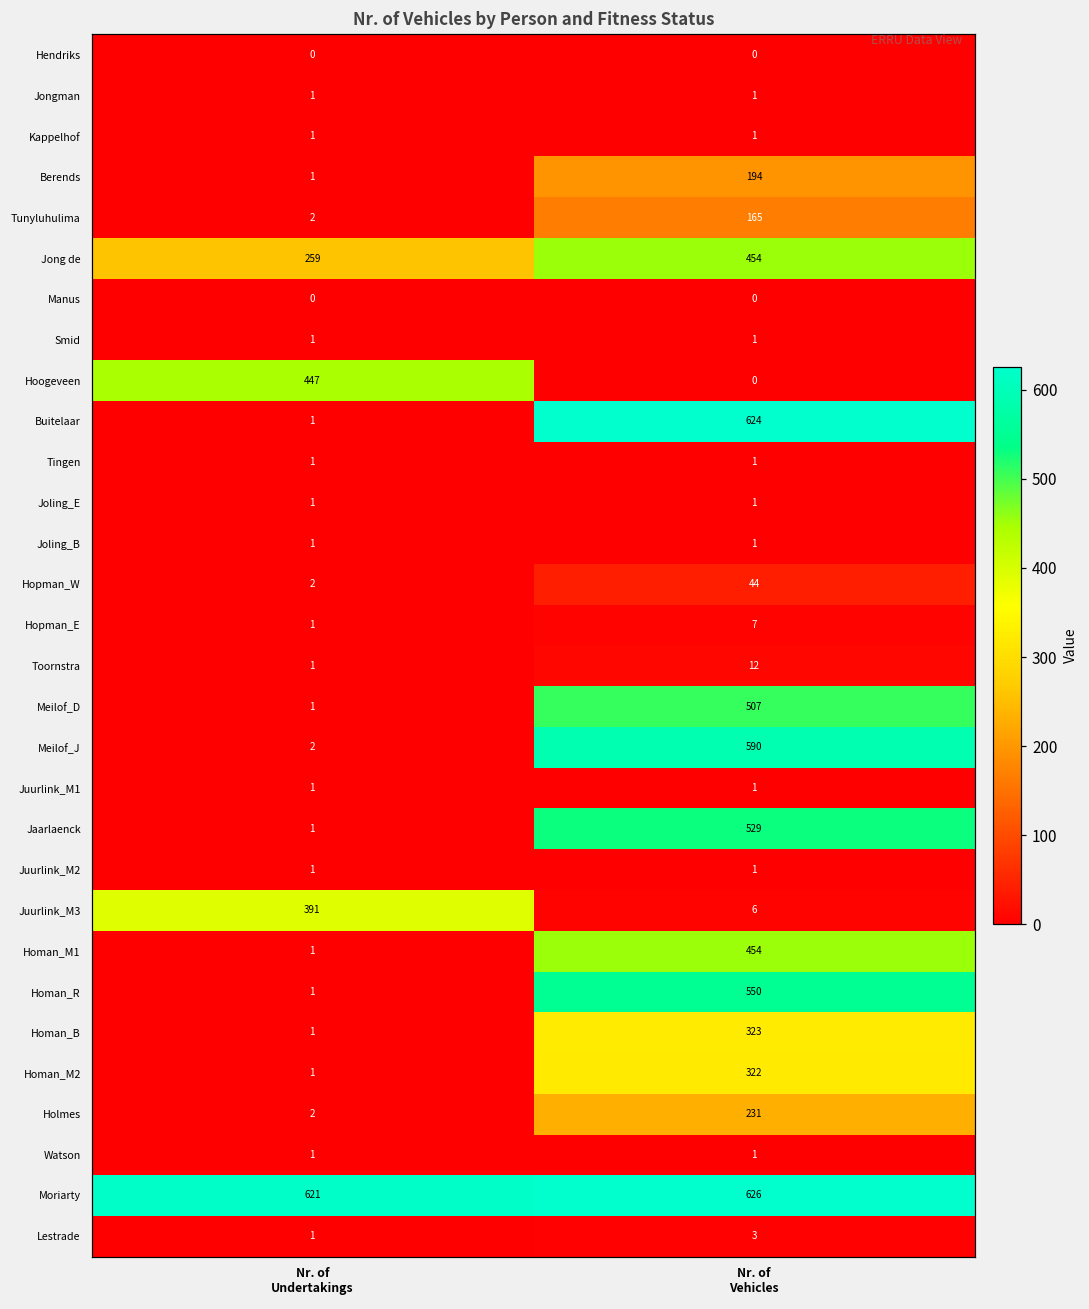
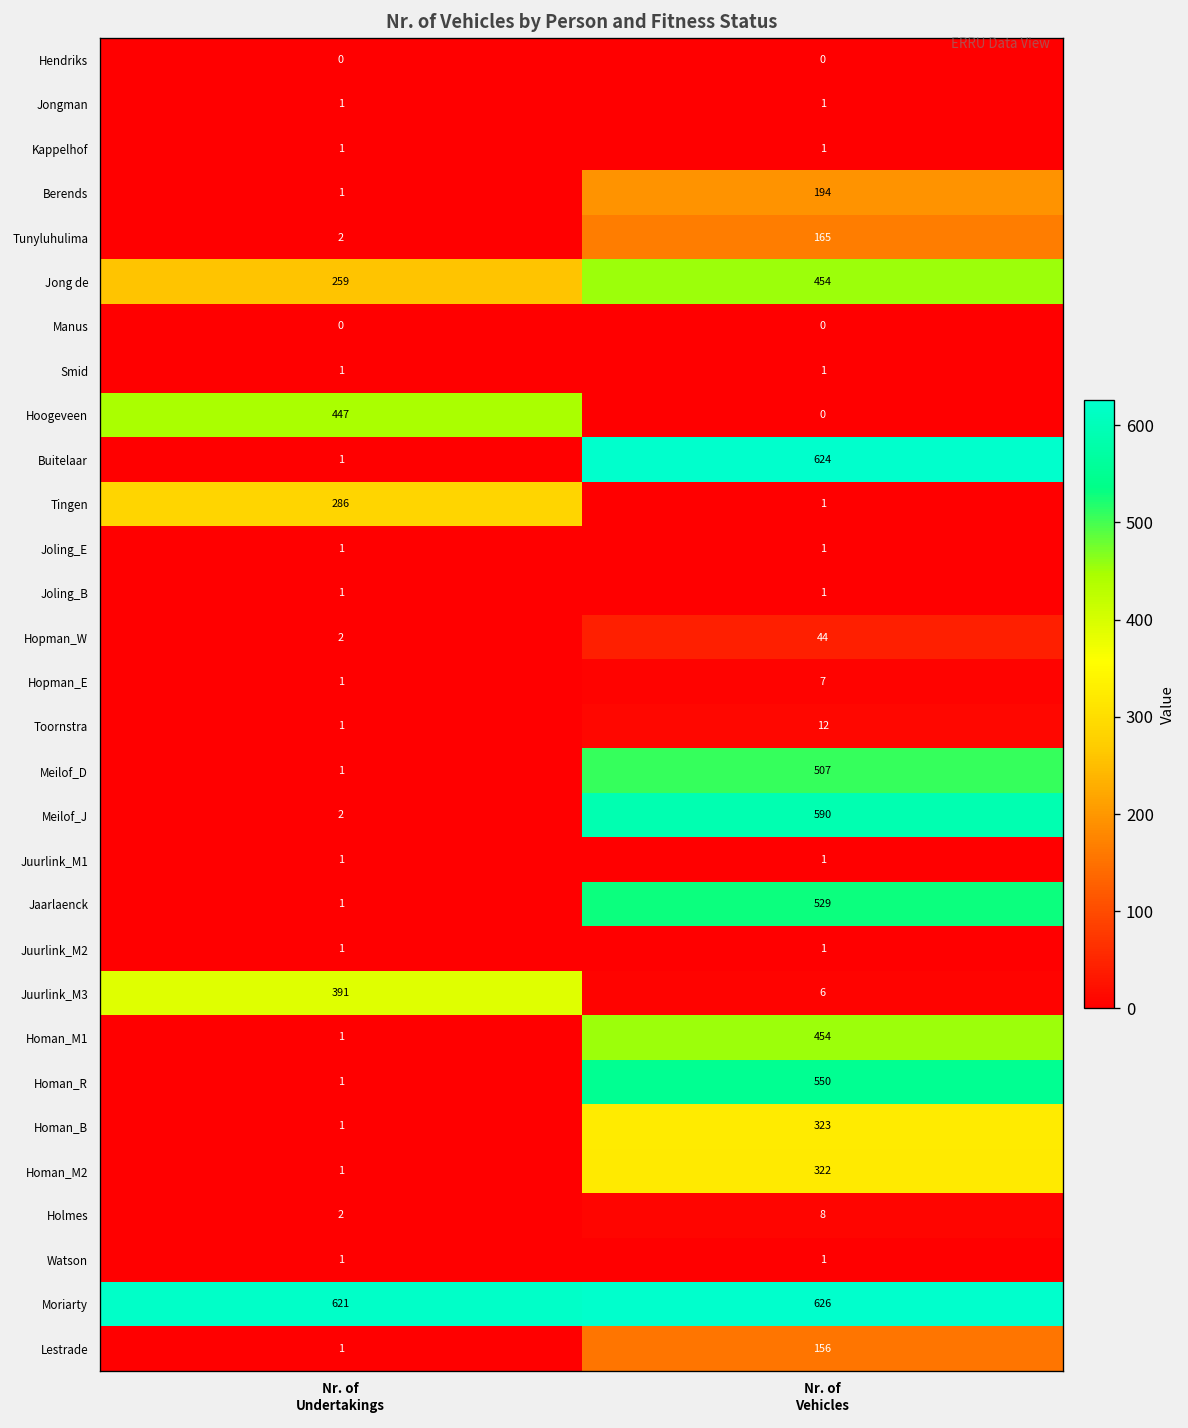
Tingen, Nr. of Undertakings: 1 -> 286
Holmes, Nr. of Vehicles: 231 -> 8
Lestrade, Nr. of Vehicles: 3 -> 156
